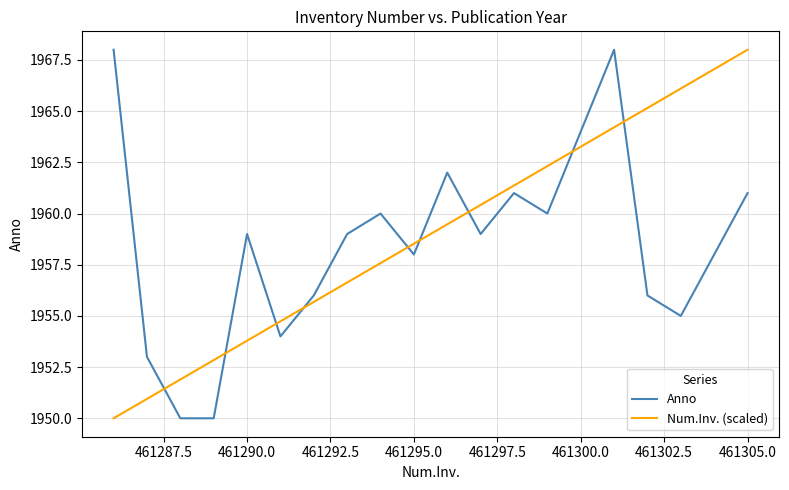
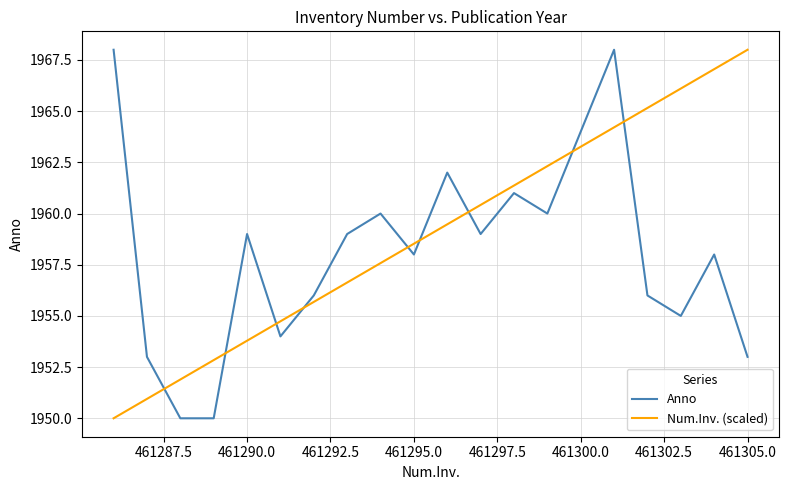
Anno, 461305.0: 1961 -> 1953
